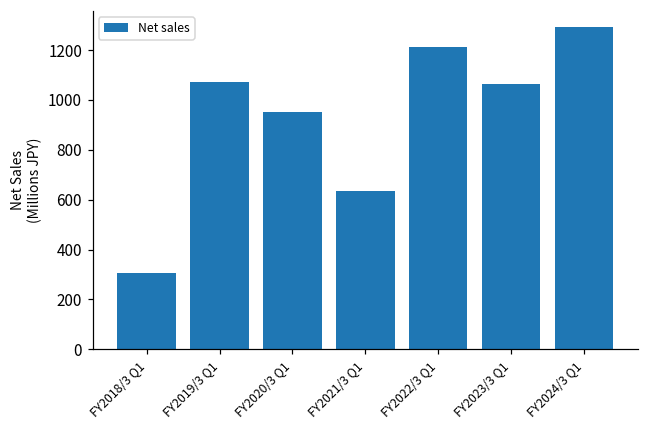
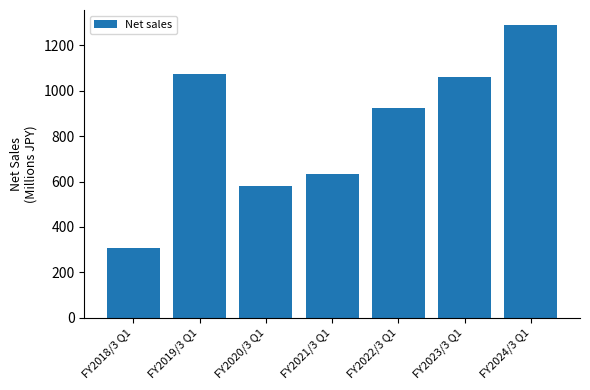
FY2020/3 Q1: 950 -> 580
FY2022/3 Q1: 1210 -> 930
